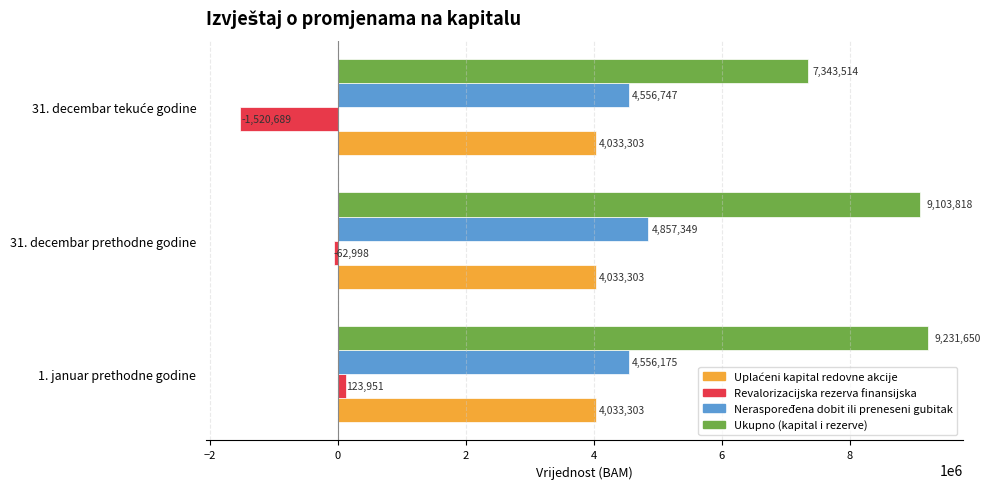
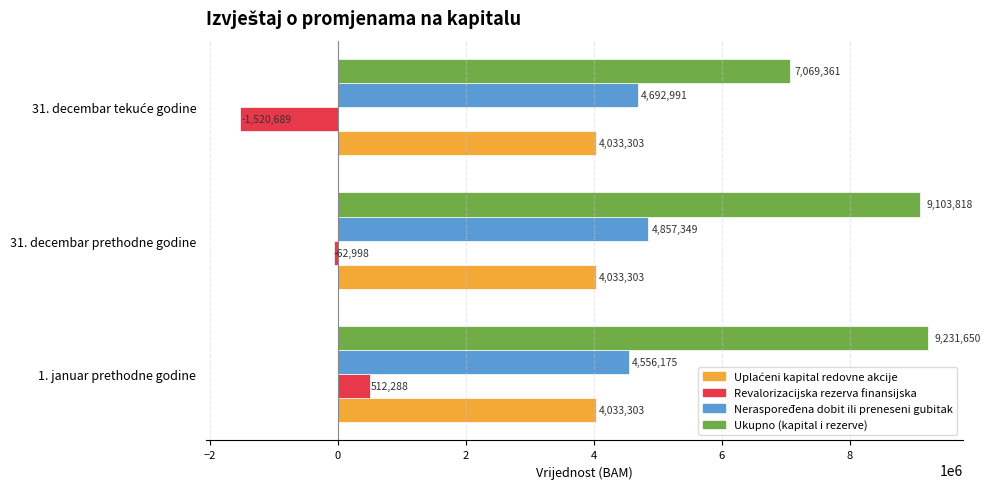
Ukupno (kapital i rezerve), 31. decembar tekuće godine: 7,343,514 -> 7,069,361
Neraspoređena dobit ili preneseni gubitak, 31. decembar tekuće godine: 4,556,747 -> 4,692,991
Revalorizacijska rezerva finansijska, 1. januar prethodne godine: 123,951 -> 512,288
